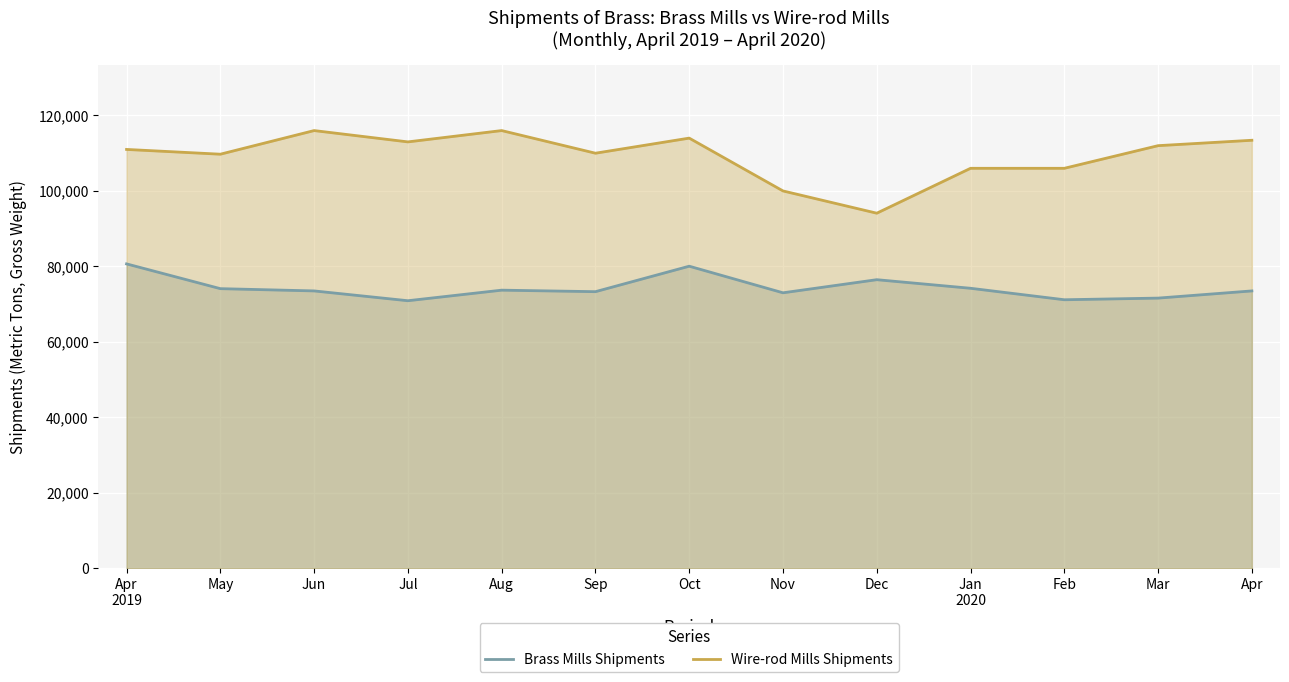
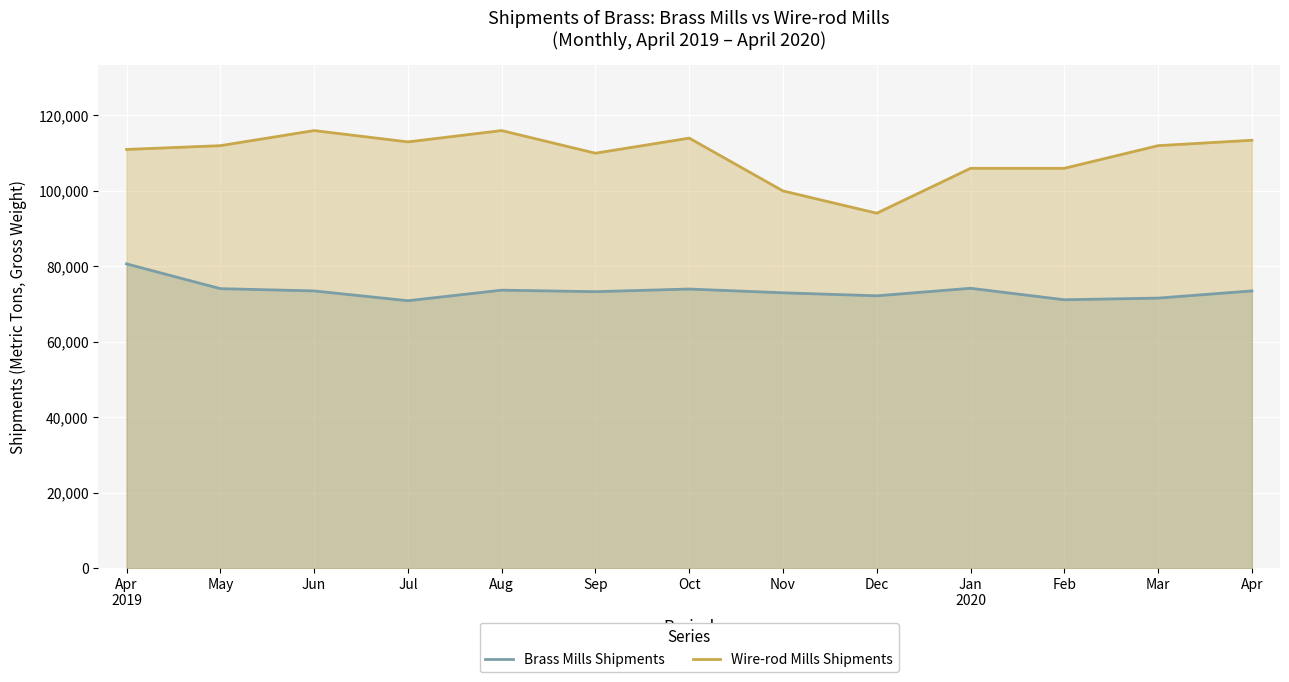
Wire-rod Mills Shipments, May: 110,000 -> 112,000
Brass Mills Shipments, Oct: 80,000 -> 74,000
Brass Mills Shipments, Dec: 76,000 -> 72,000
